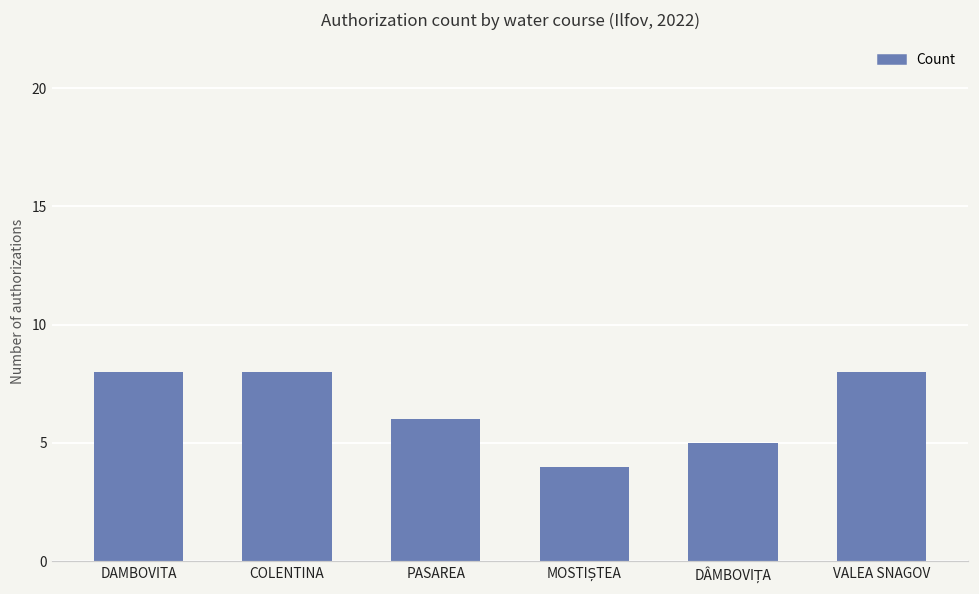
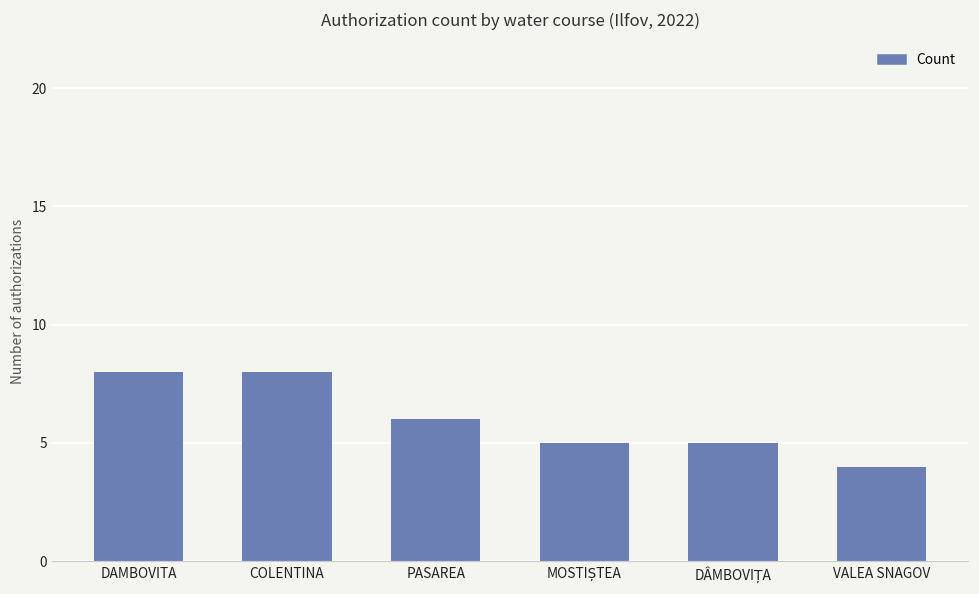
MOSTIȘTEA: 4 -> 5
VALEA SNAGOV: 8 -> 4
